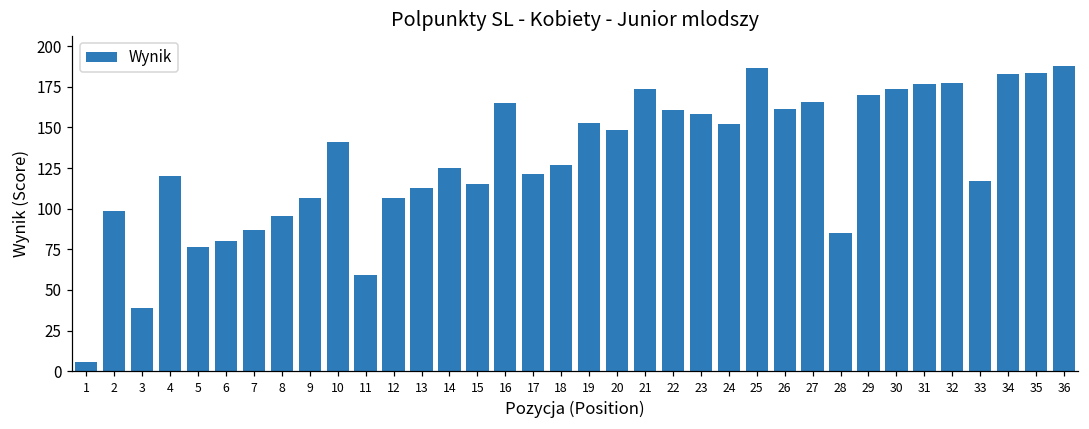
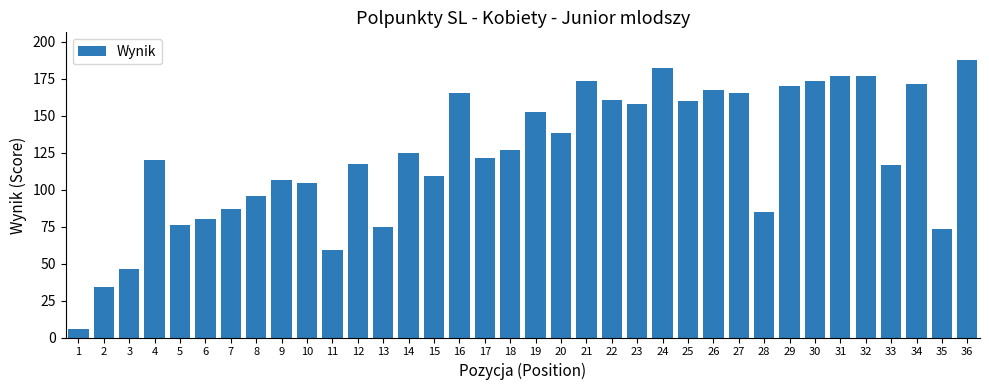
2: 99 -> 35
3: 39 -> 46
10: 141 -> 105
12: 107 -> 118
13: 113 -> 75
15: 115 -> 109
20: 149 -> 138
24: 152 -> 183
25: 187 -> 160
26: 161 -> 168
34: 183 -> 171
35: 183 -> 74
